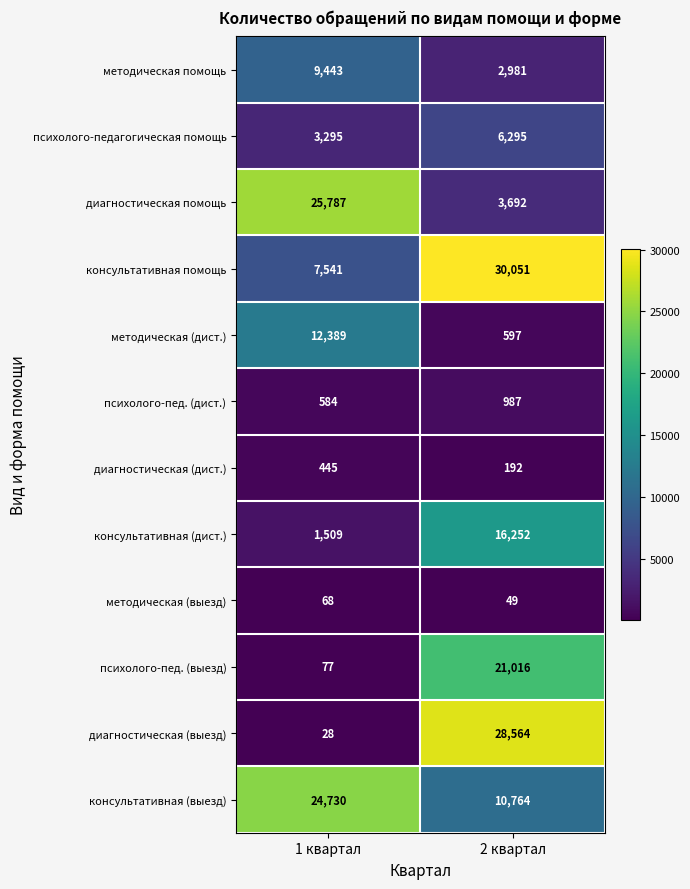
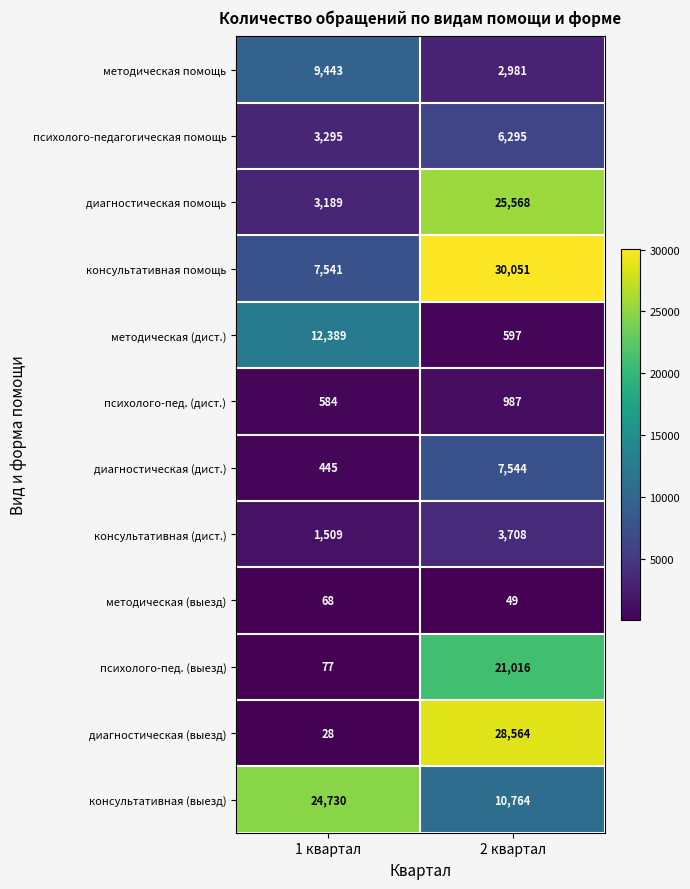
диагностическая помощь, 1 квартал: 25,787 -> 3,189
диагностическая помощь, 2 квартал: 3,692 -> 25,568
диагностическая (дист.), 2 квартал: 192 -> 7,544
консультативная (дист.), 2 квартал: 16,252 -> 3,708
